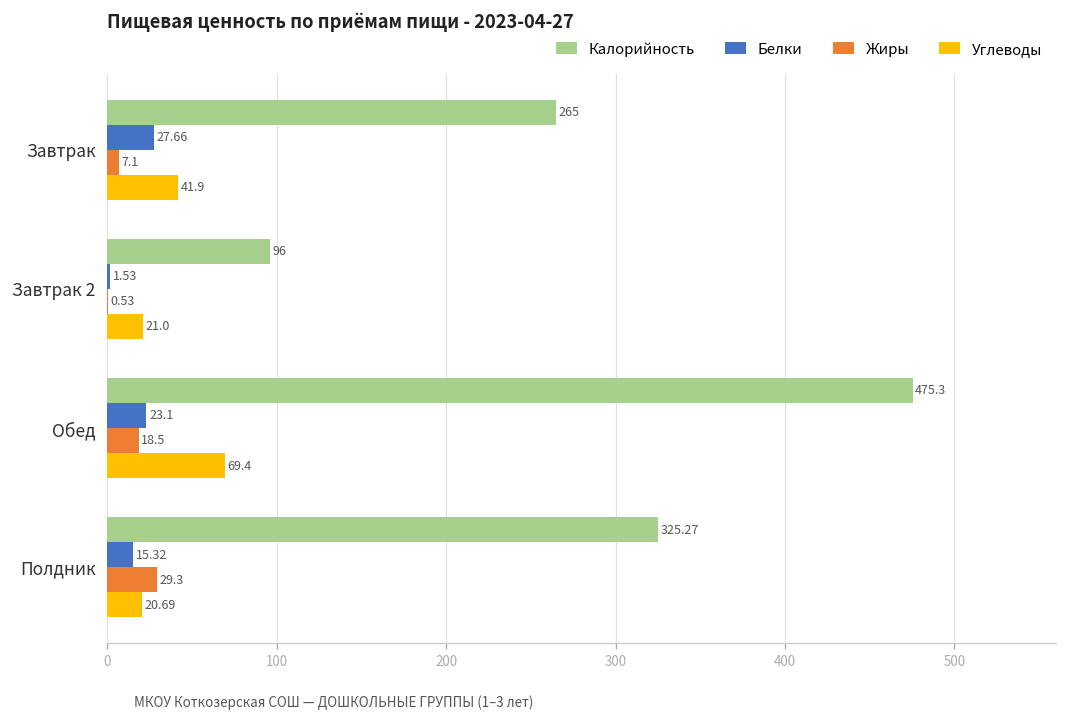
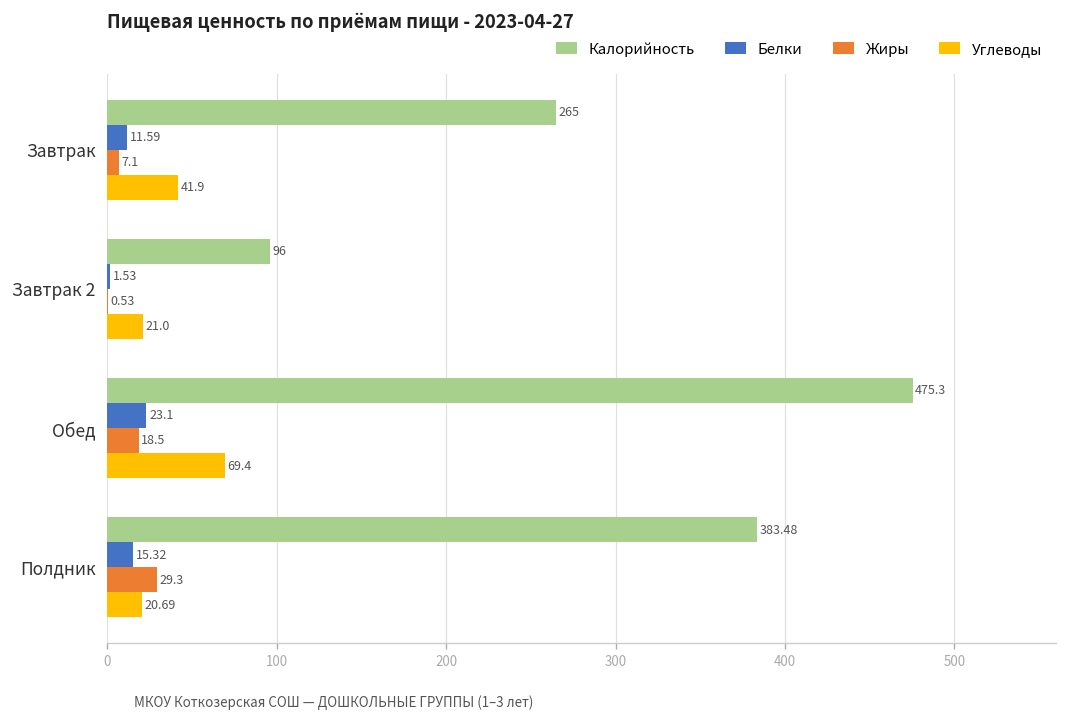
Белки, Завтрак: 27.66 -> 11.59
Калорийность, Полдник: 325.27 -> 383.48
